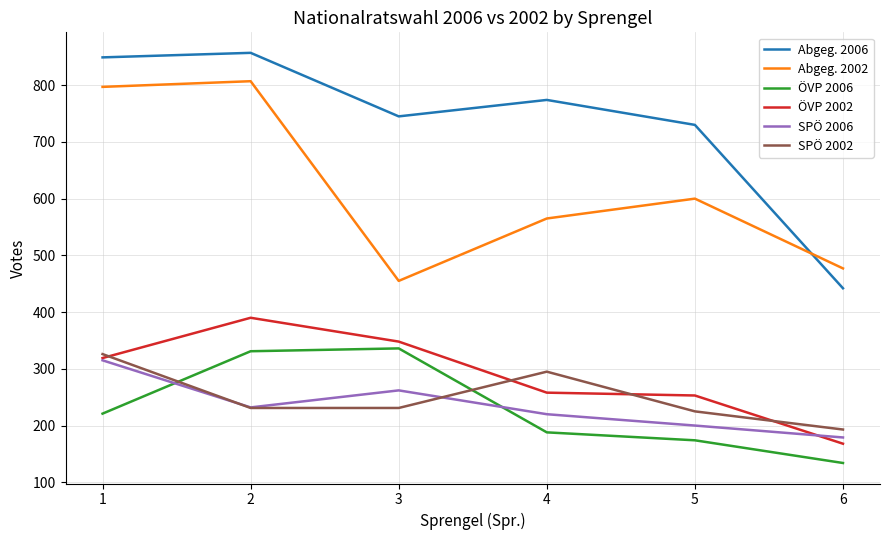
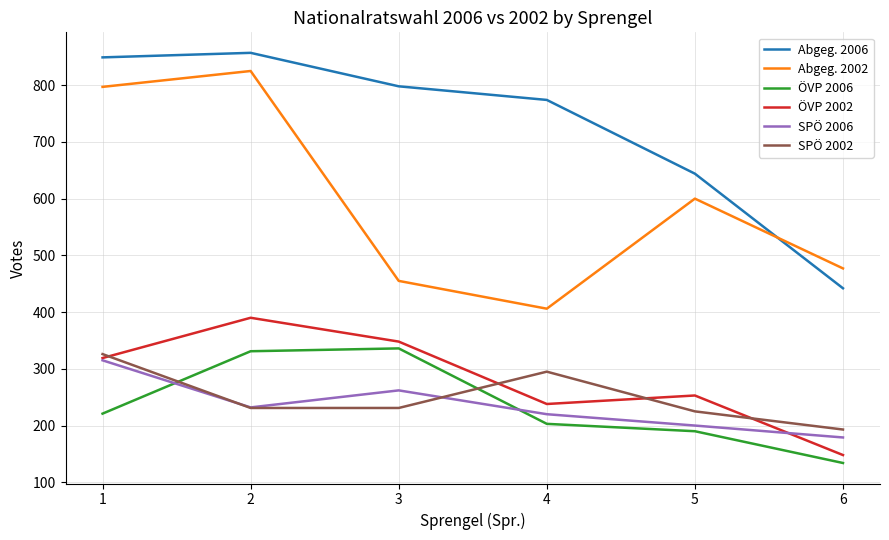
Abgeg. 2002, 2: 810 -> 830
Abgeg. 2006, 3: 750 -> 800
Abgeg. 2002, 4: 570 -> 410
ÖVP 2006, 4: 190 -> 200
ÖVP 2002, 4: 260 -> 240
Abgeg. 2006, 5: 730 -> 640
ÖVP 2006, 5: 170 -> 190
ÖVP 2002, 6: 170 -> 150
